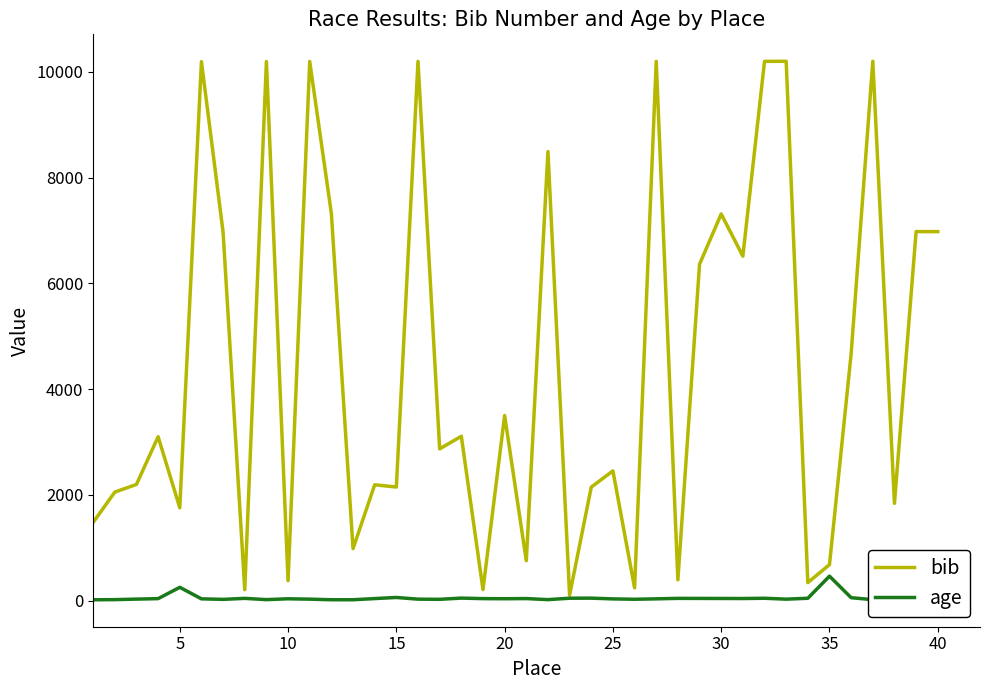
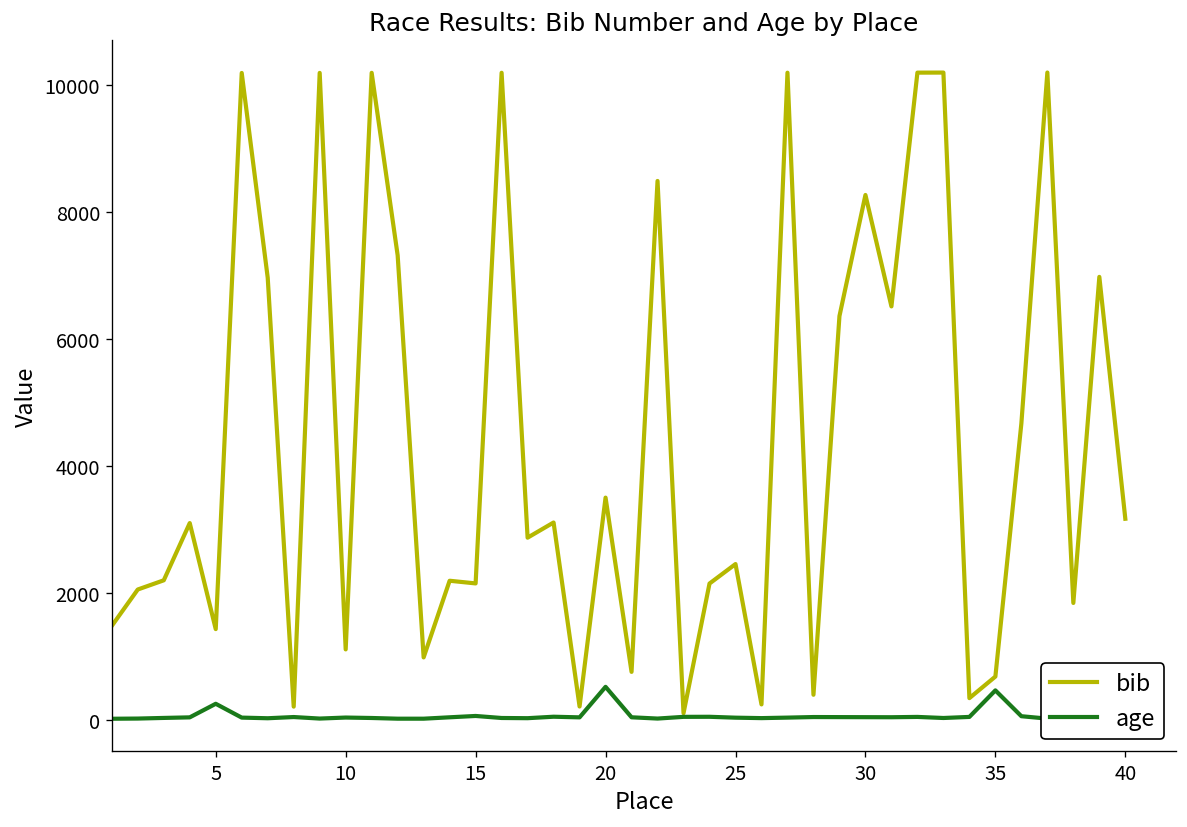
bib, 5: 1800 -> 1400
bib, 10: 400 -> 1100
age, 20: 0 -> 500
bib, 30: 7300 -> 8300
bib, 40: 7000 -> 3200
